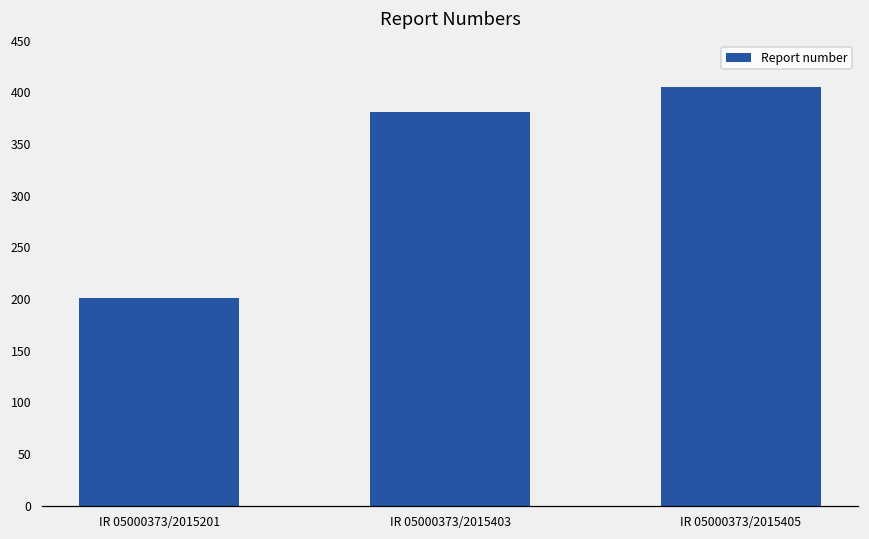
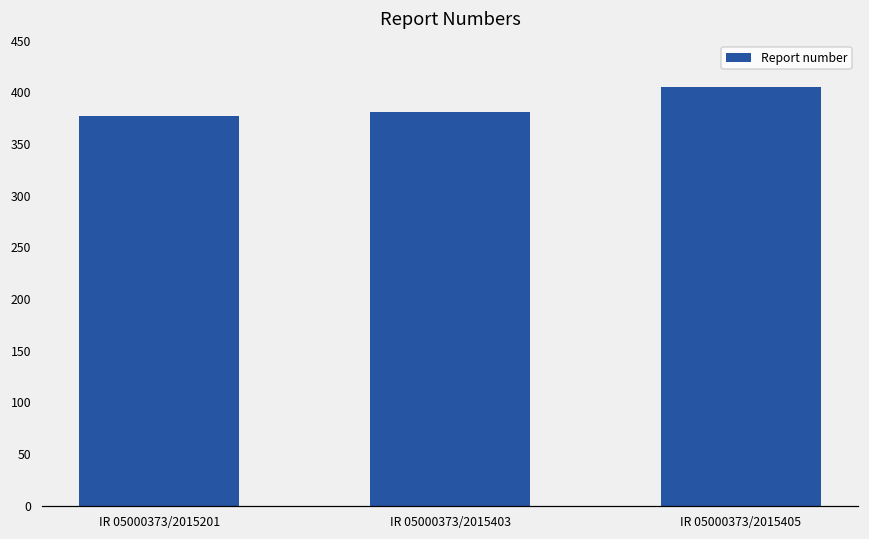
IR 05000373/2015201: 200 -> 380
